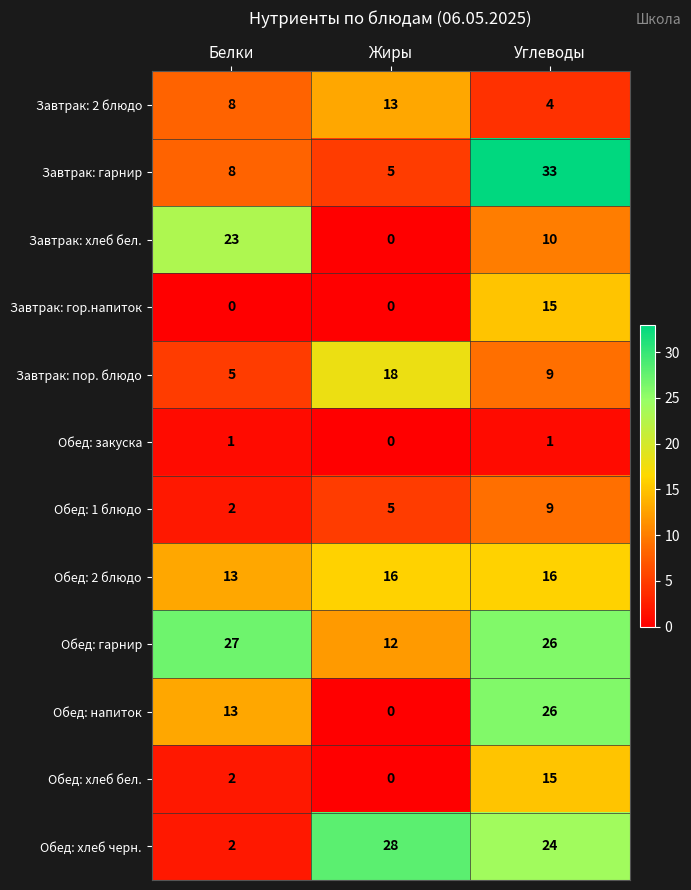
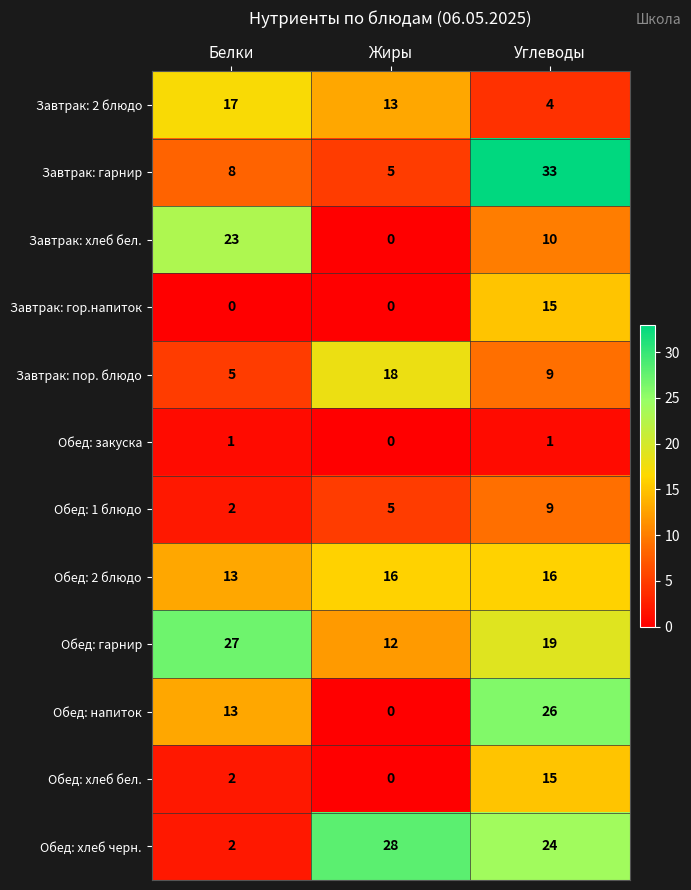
Завтрак: 2 блюдо, Белки: 8 -> 17
Обед: гарнир, Углеводы: 26 -> 19
